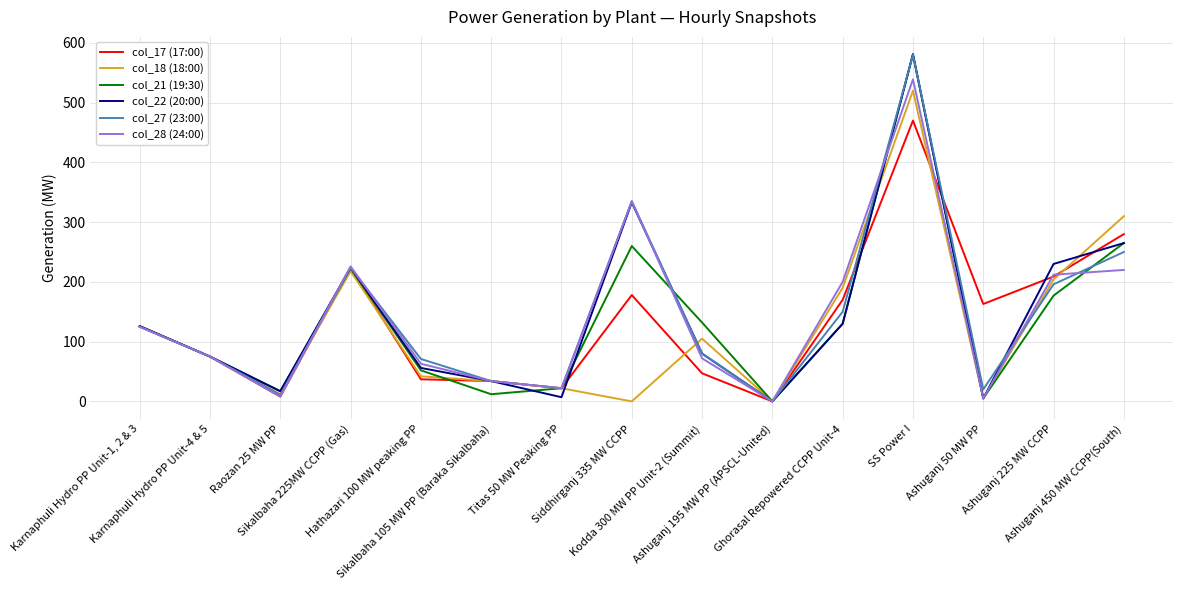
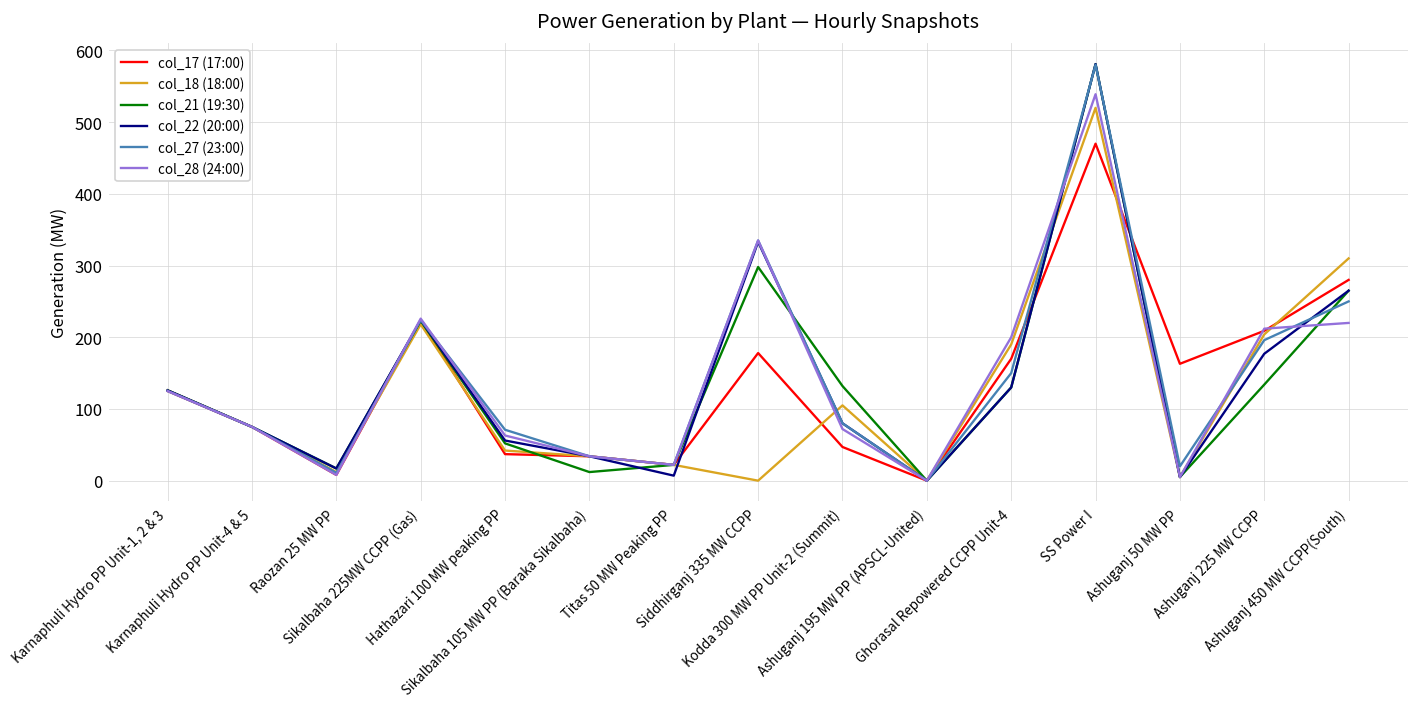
col_21 (19:30), Siddhirganj 335 MW CCPP: 260 -> 300
col_21 (19:30), Ashuganj 225 MW CCPP: 180 -> 130
col_22 (20:00), Ashuganj 225 MW CCPP: 230 -> 180
